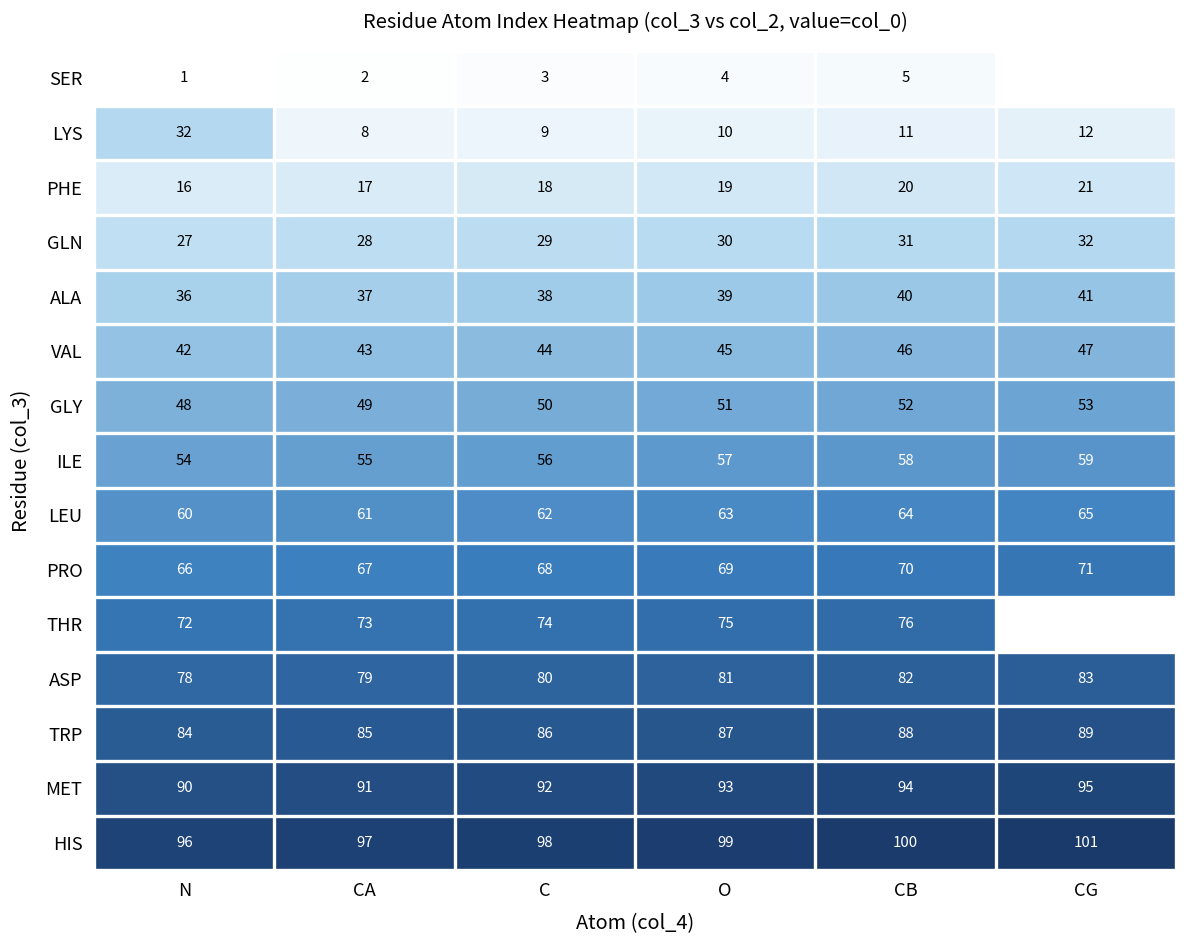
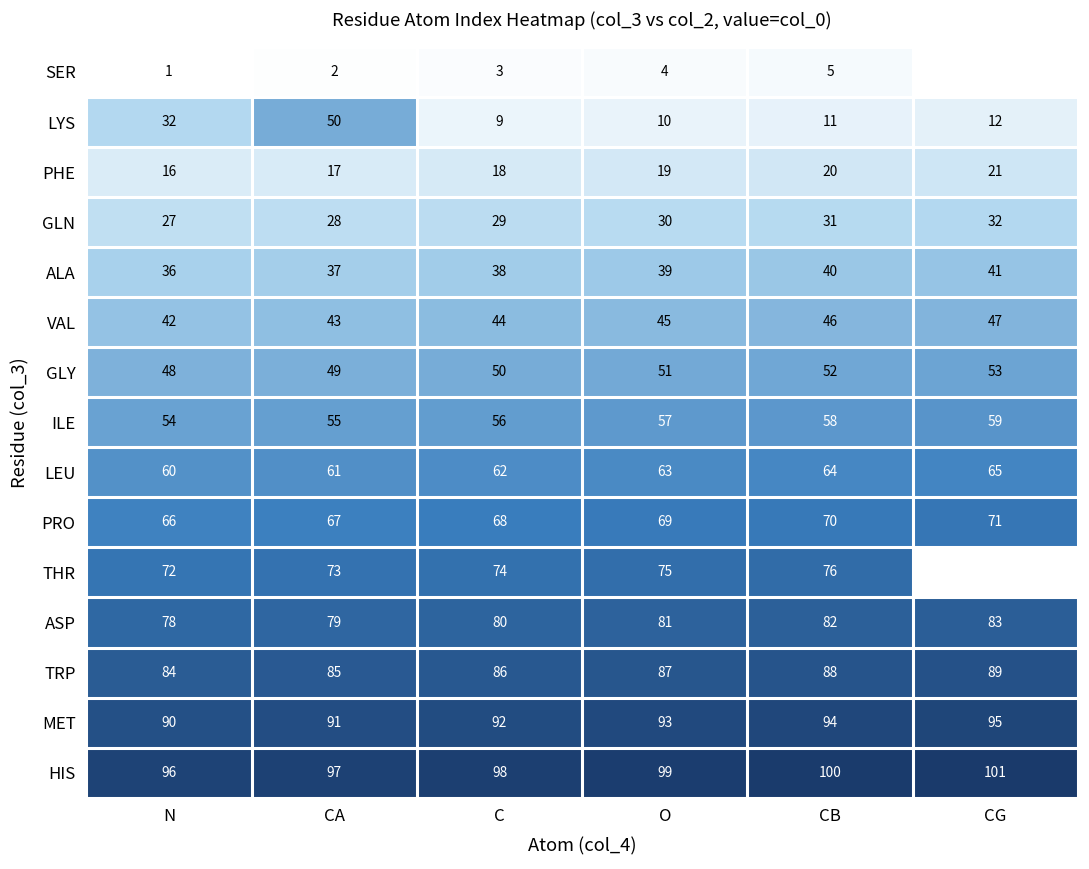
LYS, CA: 8 -> 50
